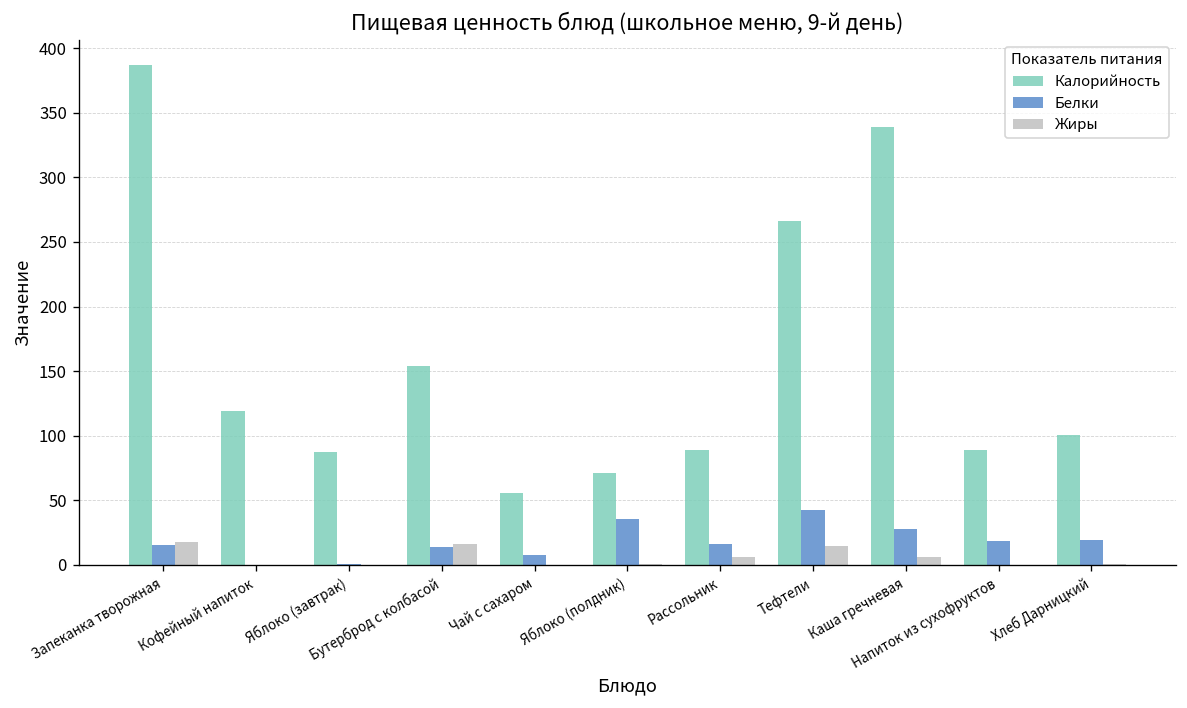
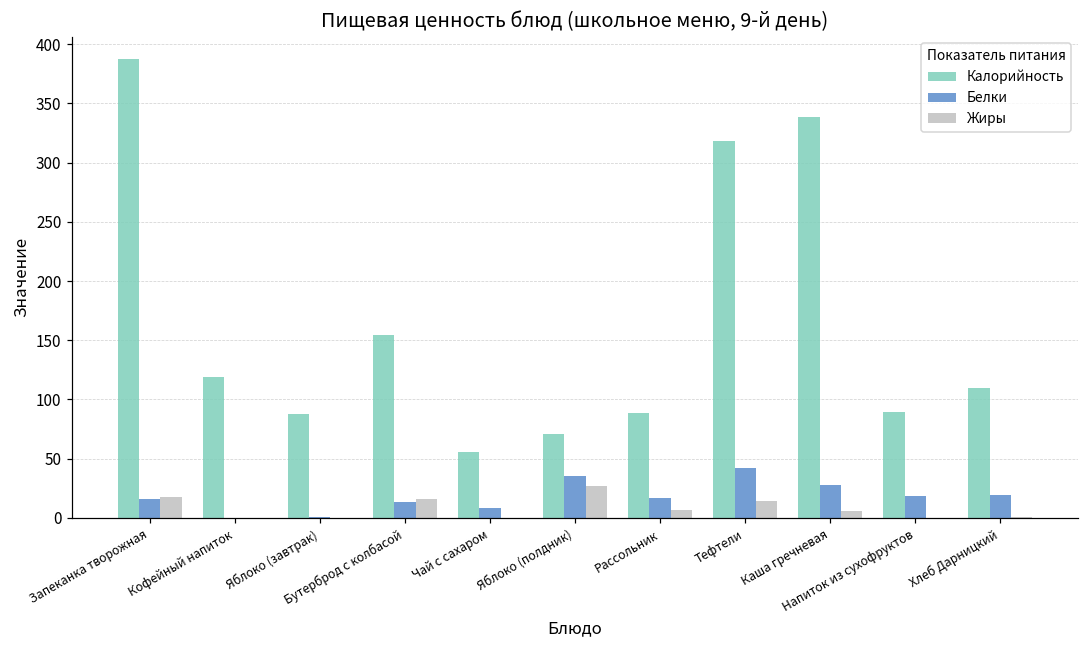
Жиры, Яблоко (полдник): 1 -> 27
Калорийность, Тефтели: 267 -> 318
Калорийность, Хлеб Дарницкий: 101 -> 110
